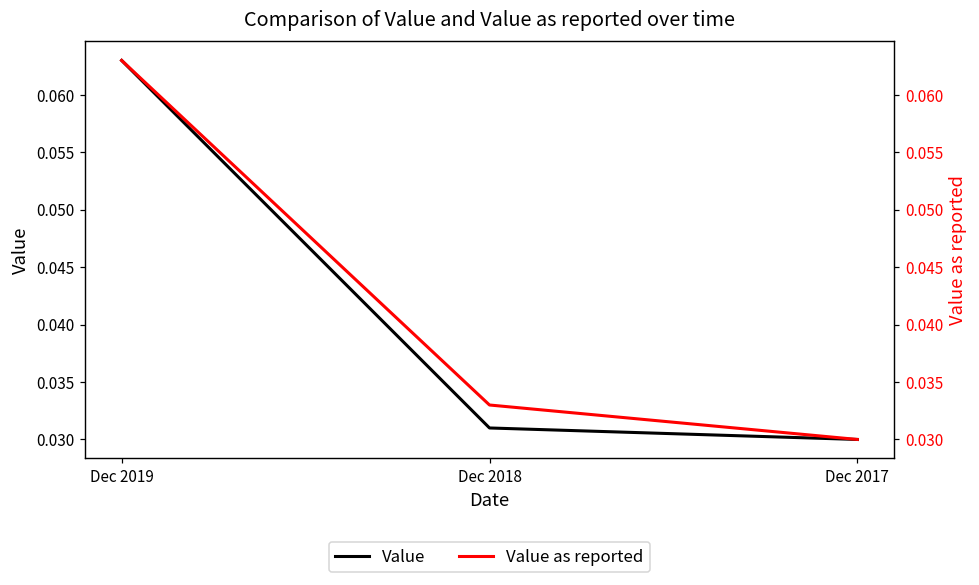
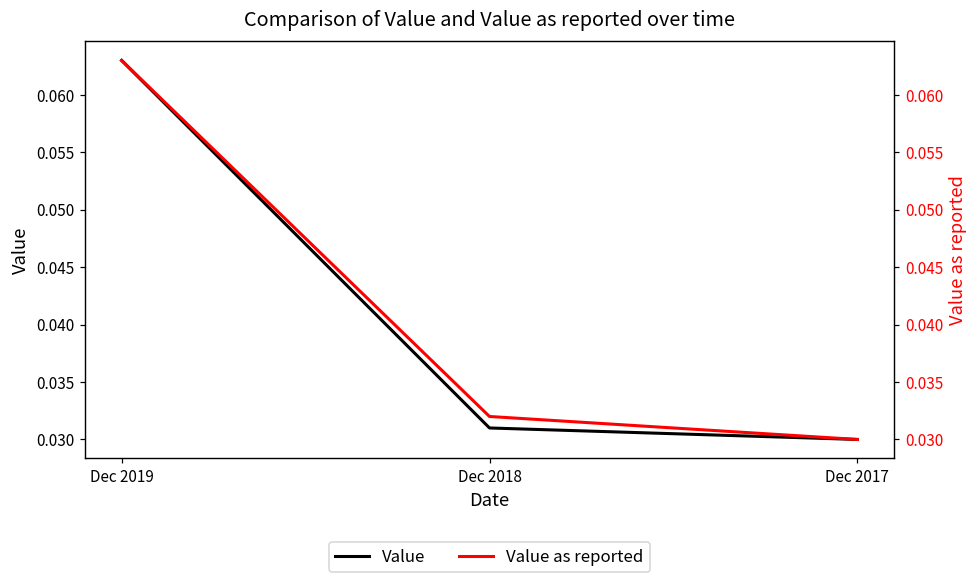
Value as reported, Dec 2018: 0.033 -> 0.032
